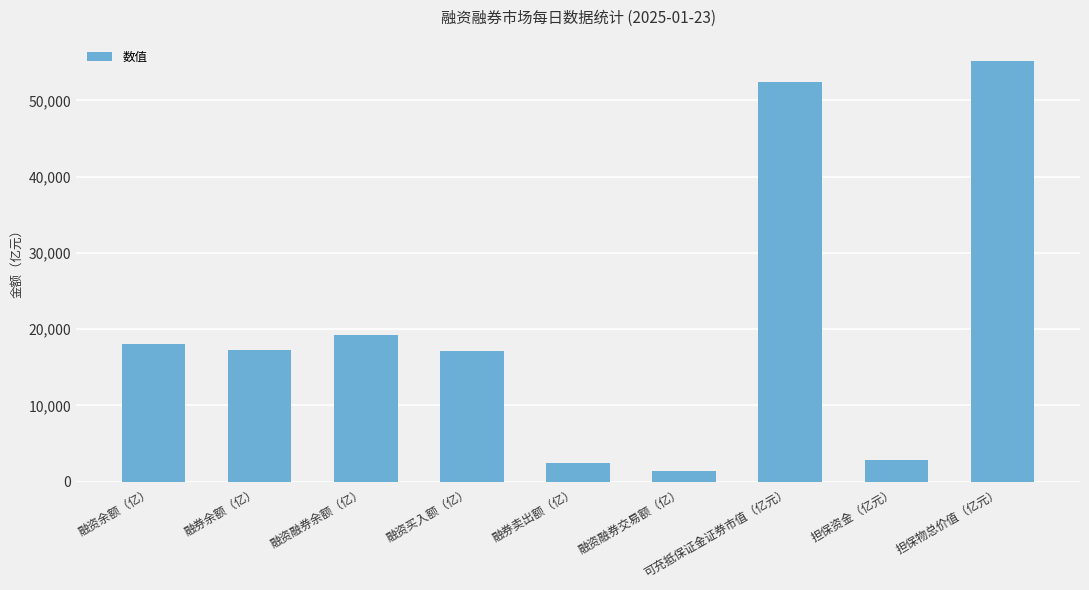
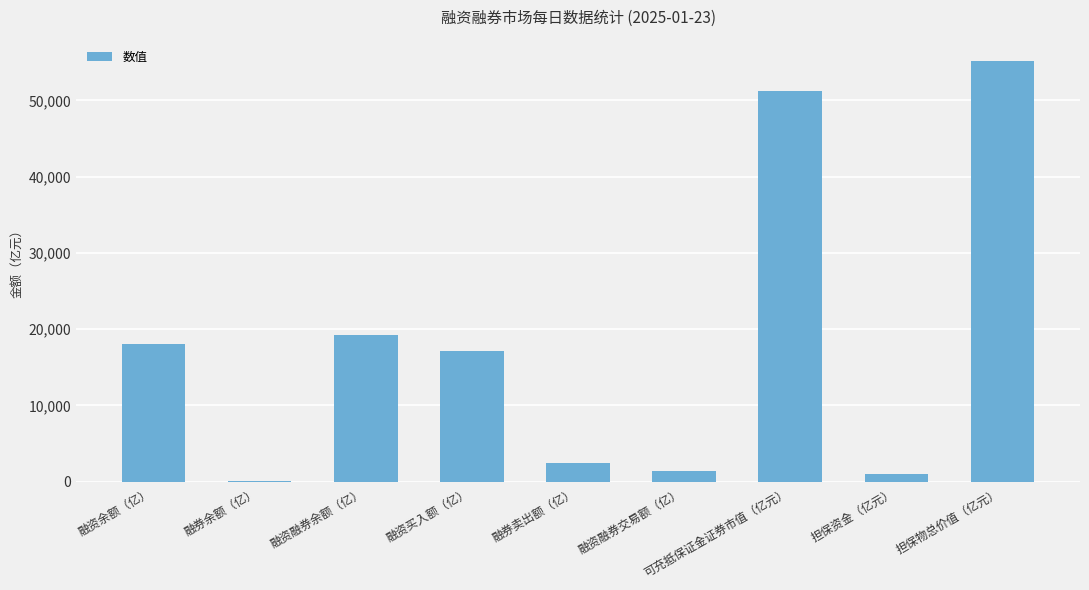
融券余额（亿）: 17,000 -> 0
可充抵保证金证券市值（亿元）: 52,000 -> 51,000
担保资金（亿元）: 3,000 -> 1,000
